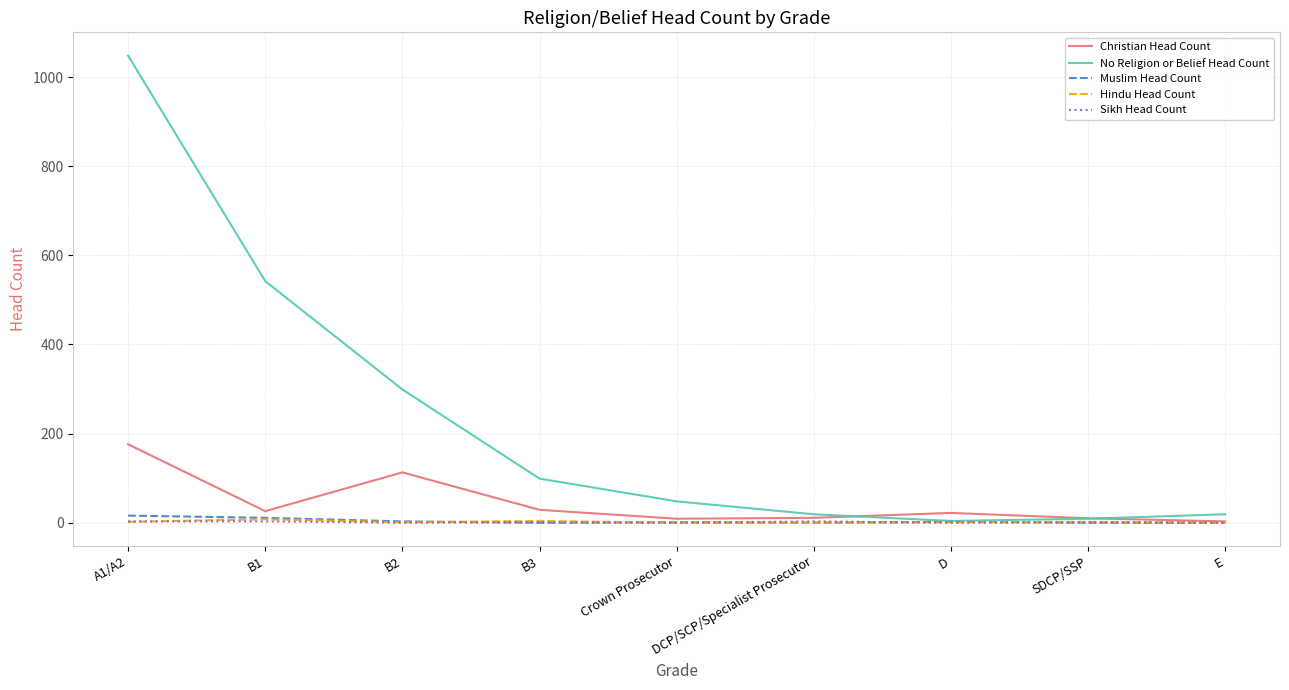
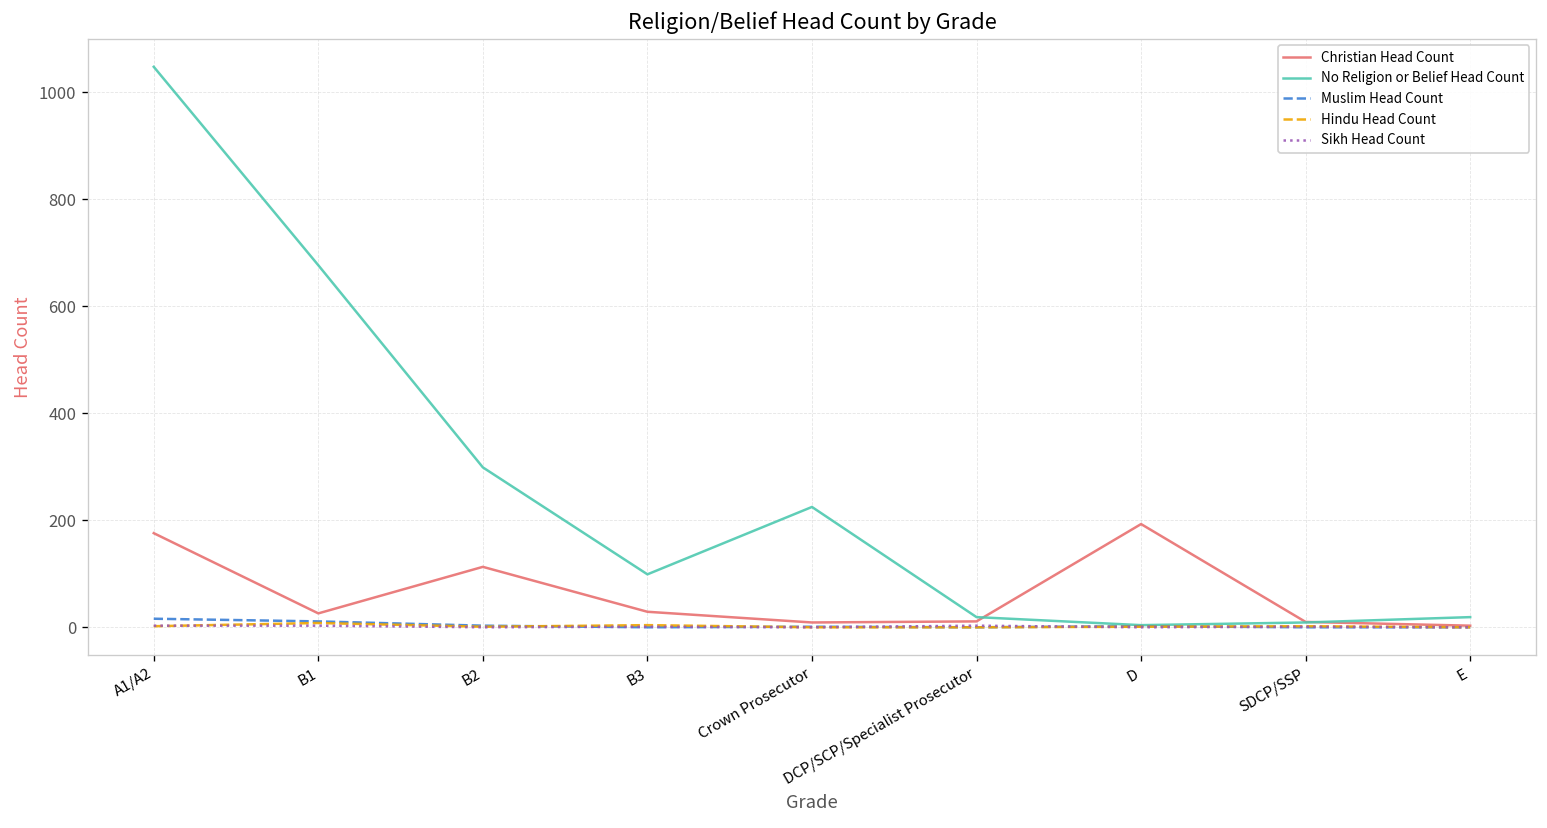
No Religion or Belief Head Count, B1: 540 -> 680
No Religion or Belief Head Count, Crown Prosecutor: 50 -> 230
Christian Head Count, D: 20 -> 190
